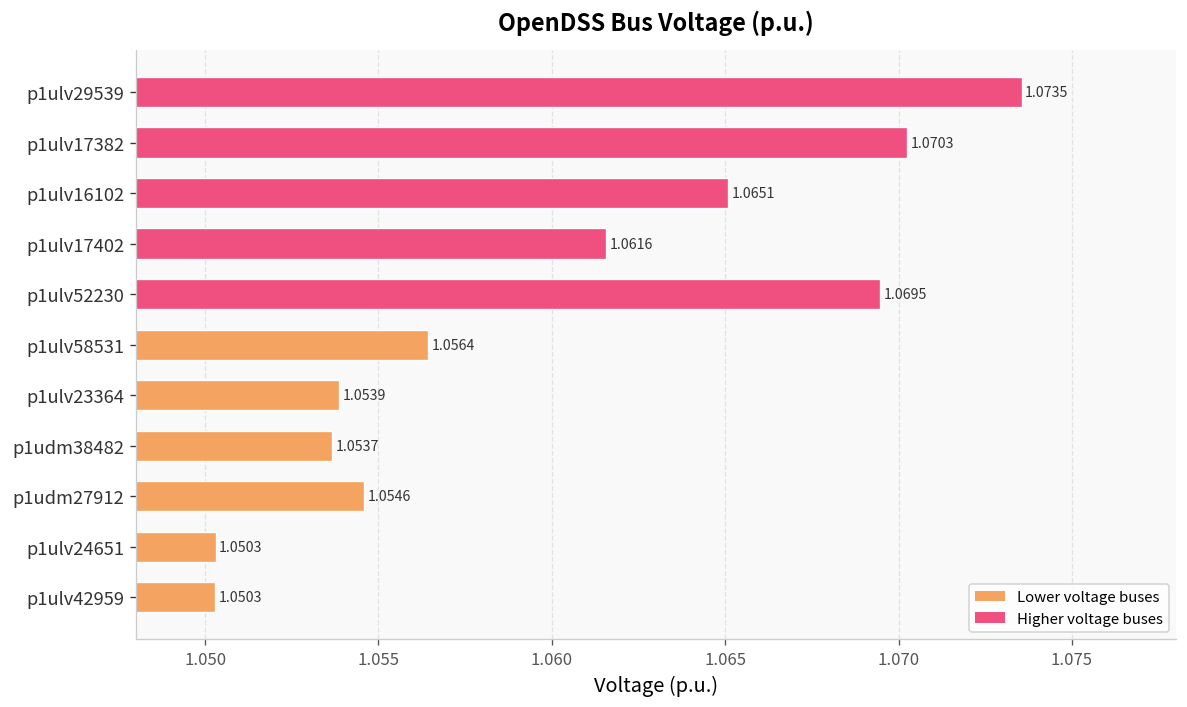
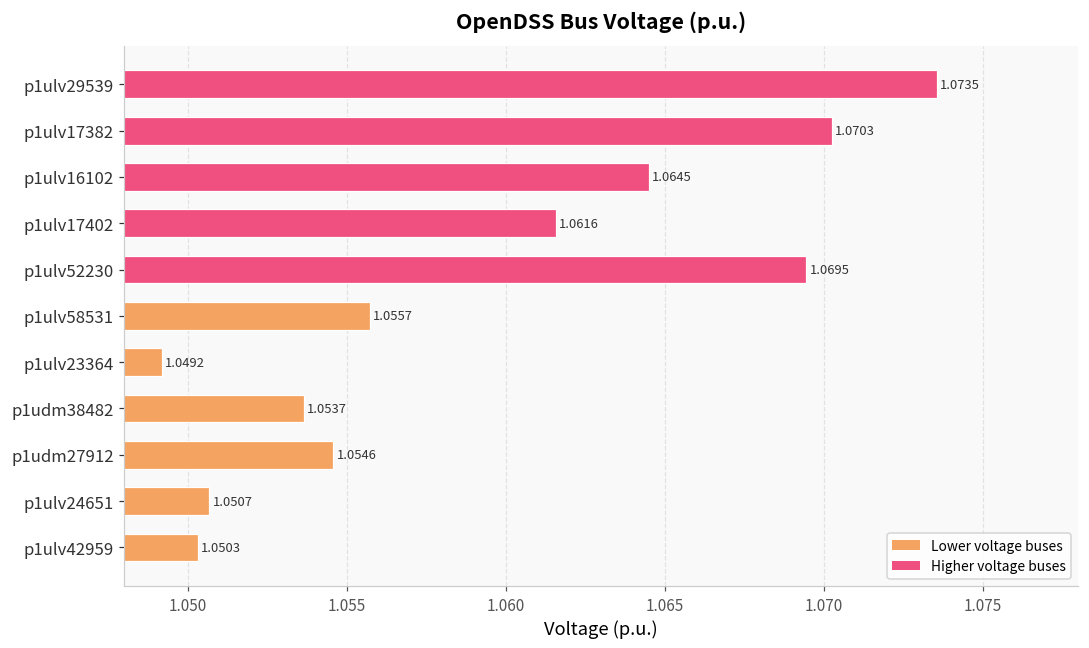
p1ulv16102: 1.0651 -> 1.0645
p1ulv58531: 1.0564 -> 1.0557
p1ulv23364: 1.0539 -> 1.0492
p1ulv24651: 1.0503 -> 1.0507
